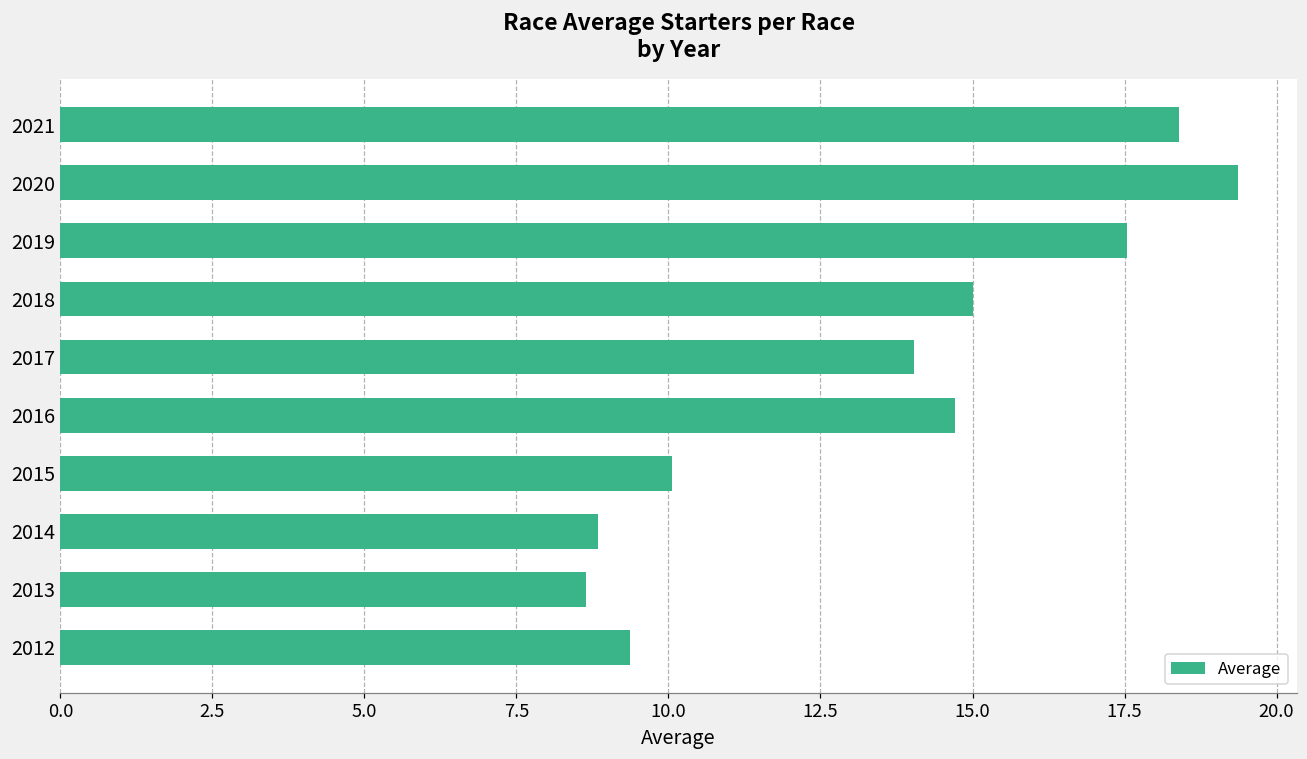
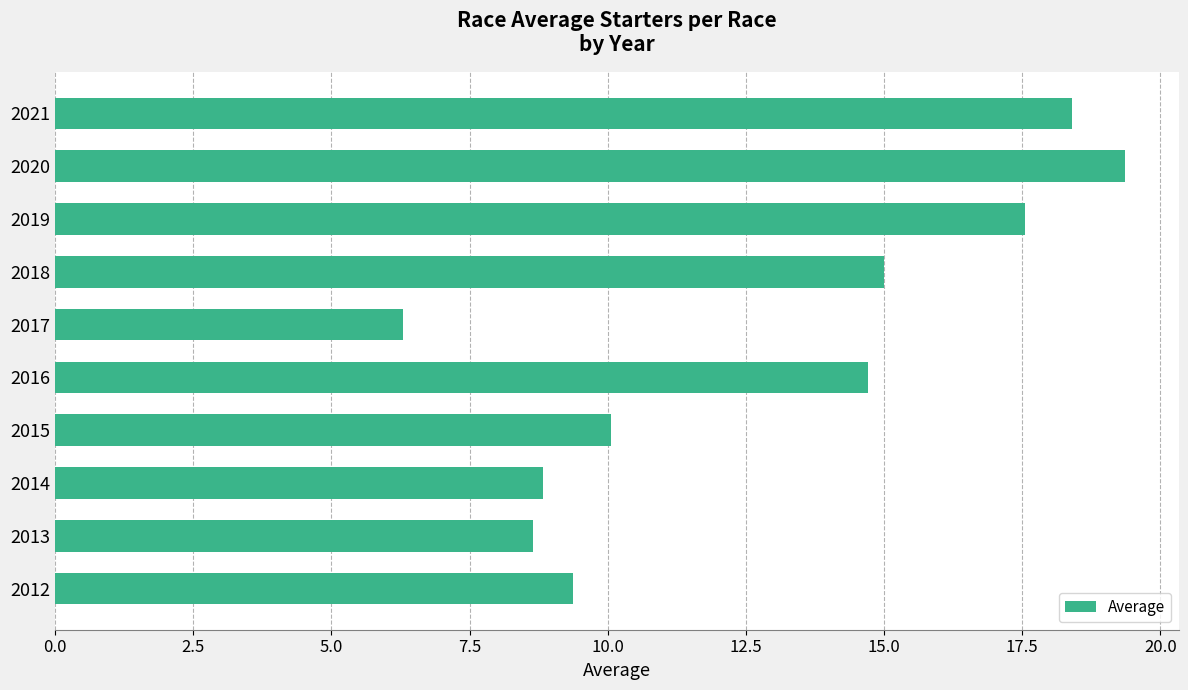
2017: 14.0 -> 6.3
